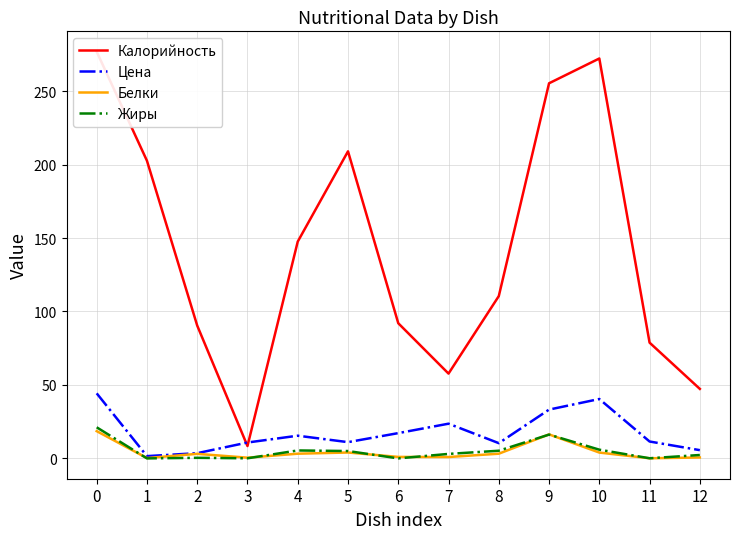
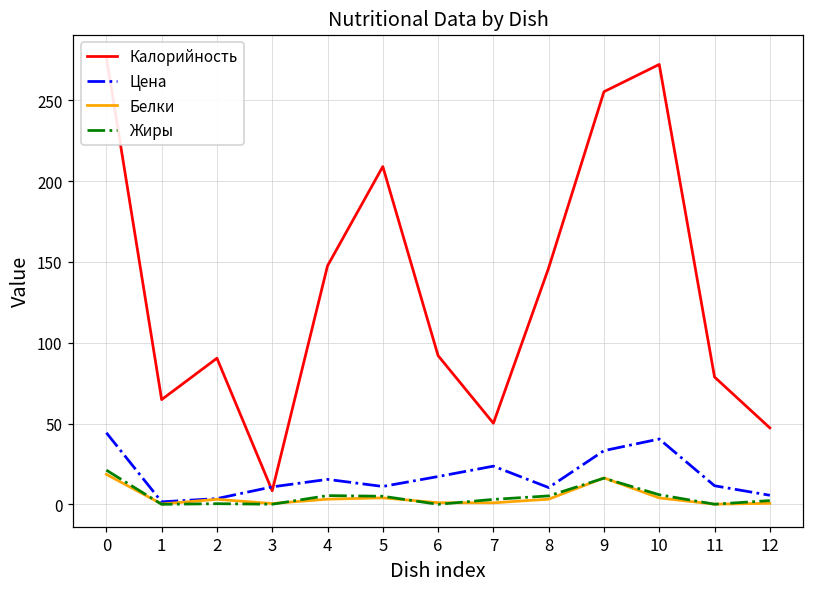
Калорийность, 1: 203 -> 65
Калорийность, 7: 58 -> 50
Калорийность, 8: 110 -> 146
